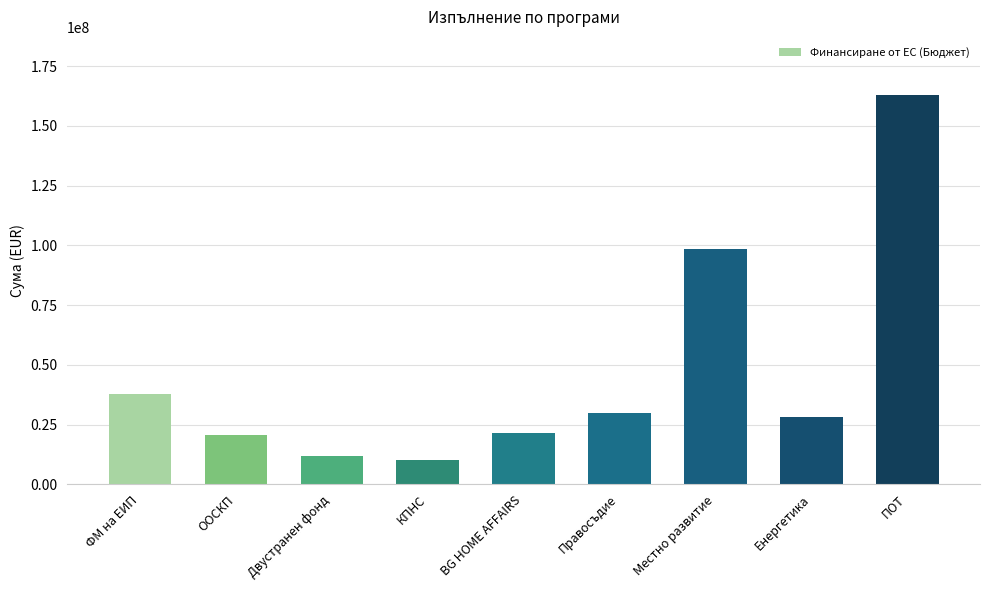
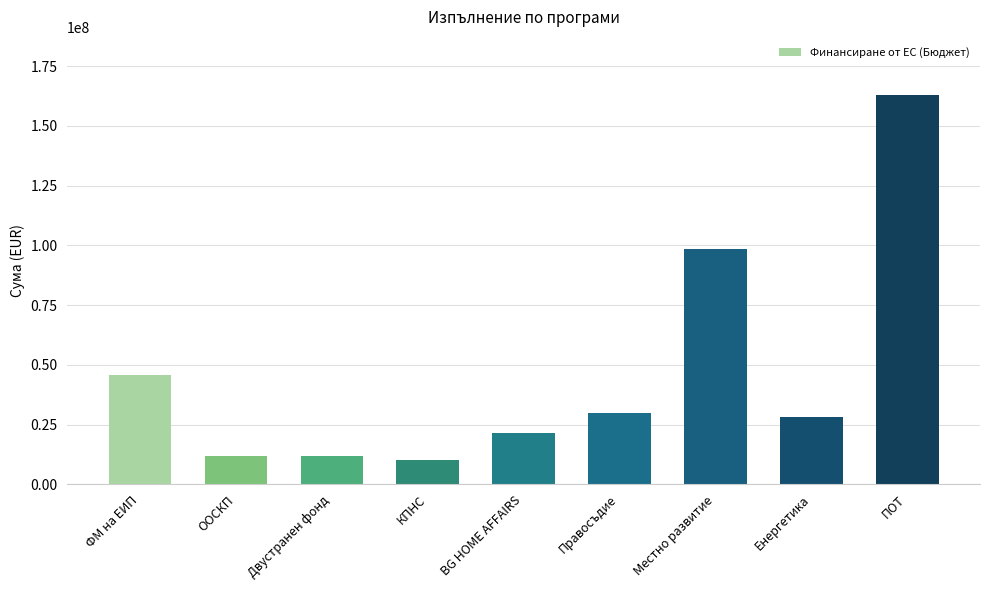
ФМ на ЕИП: 38000000 -> 46000000
ООСКП: 20000000 -> 12000000
